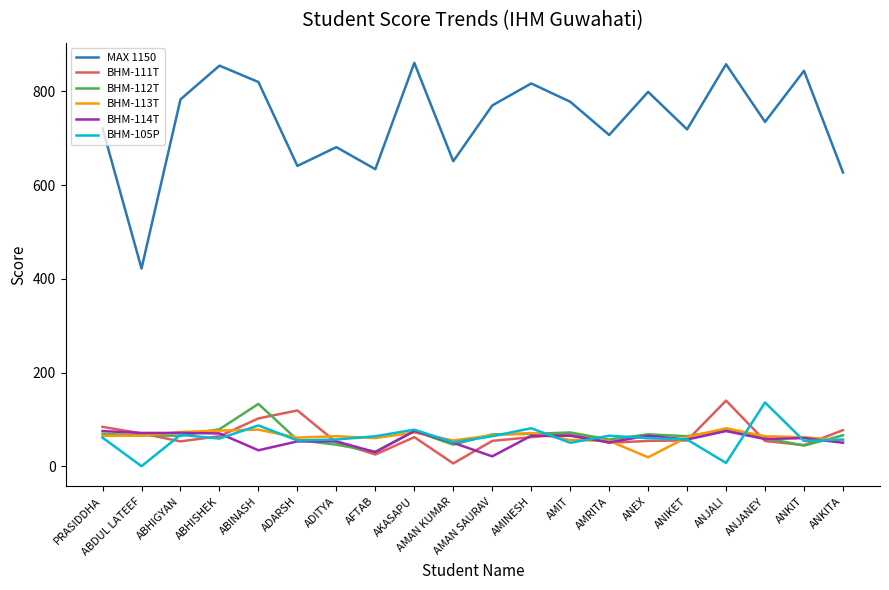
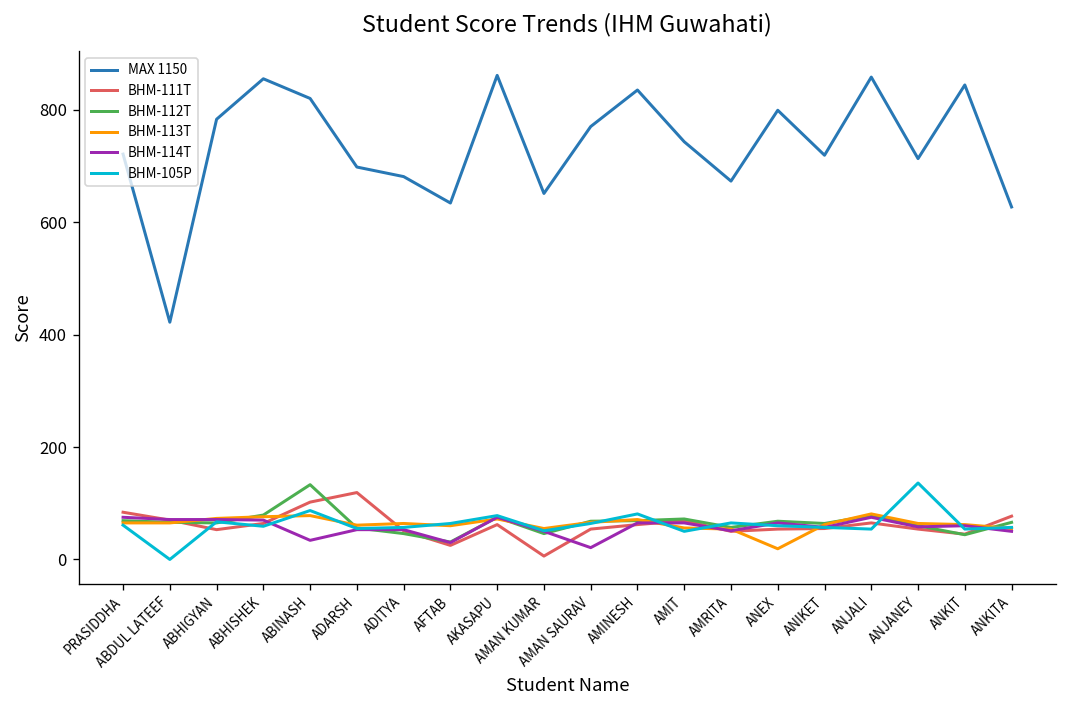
MAX 1150, ADARSH: 640 -> 700
MAX 1150, AMINESH: 820 -> 840
MAX 1150, AMIT: 780 -> 740
MAX 1150, AMRITA: 710 -> 670
BHM-111T, ANJALI: 140 -> 70
BHM-105P, ANJALI: 10 -> 50
MAX 1150, ANJANEY: 740 -> 710
